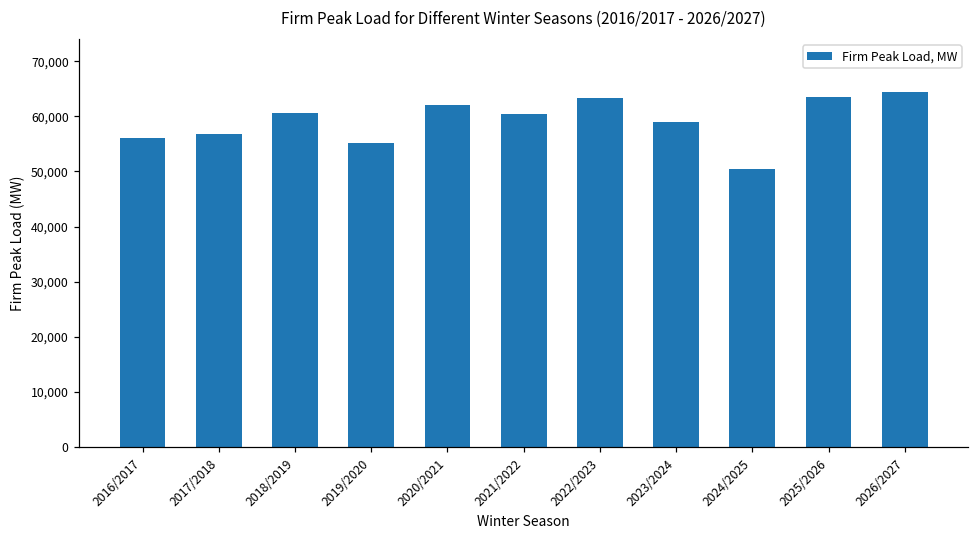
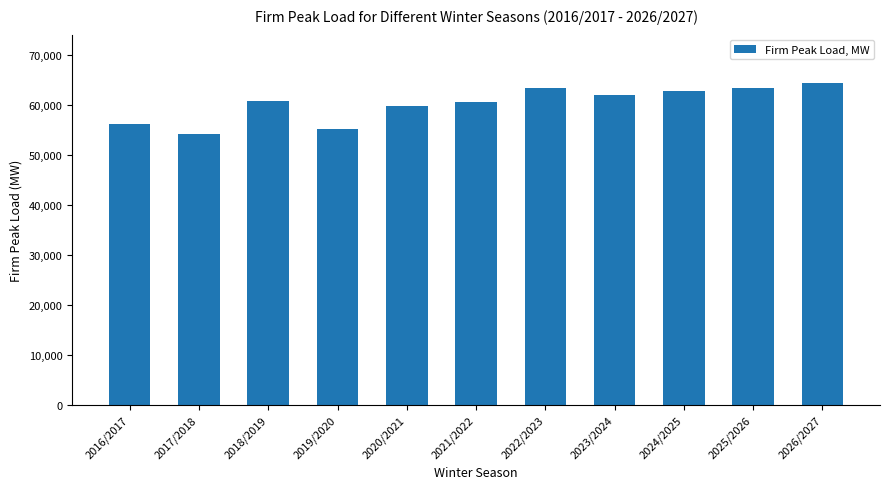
2017/2018: 57,000 -> 54,000
2020/2021: 62,000 -> 60,000
2023/2024: 59,000 -> 62,000
2024/2025: 50,000 -> 63,000
